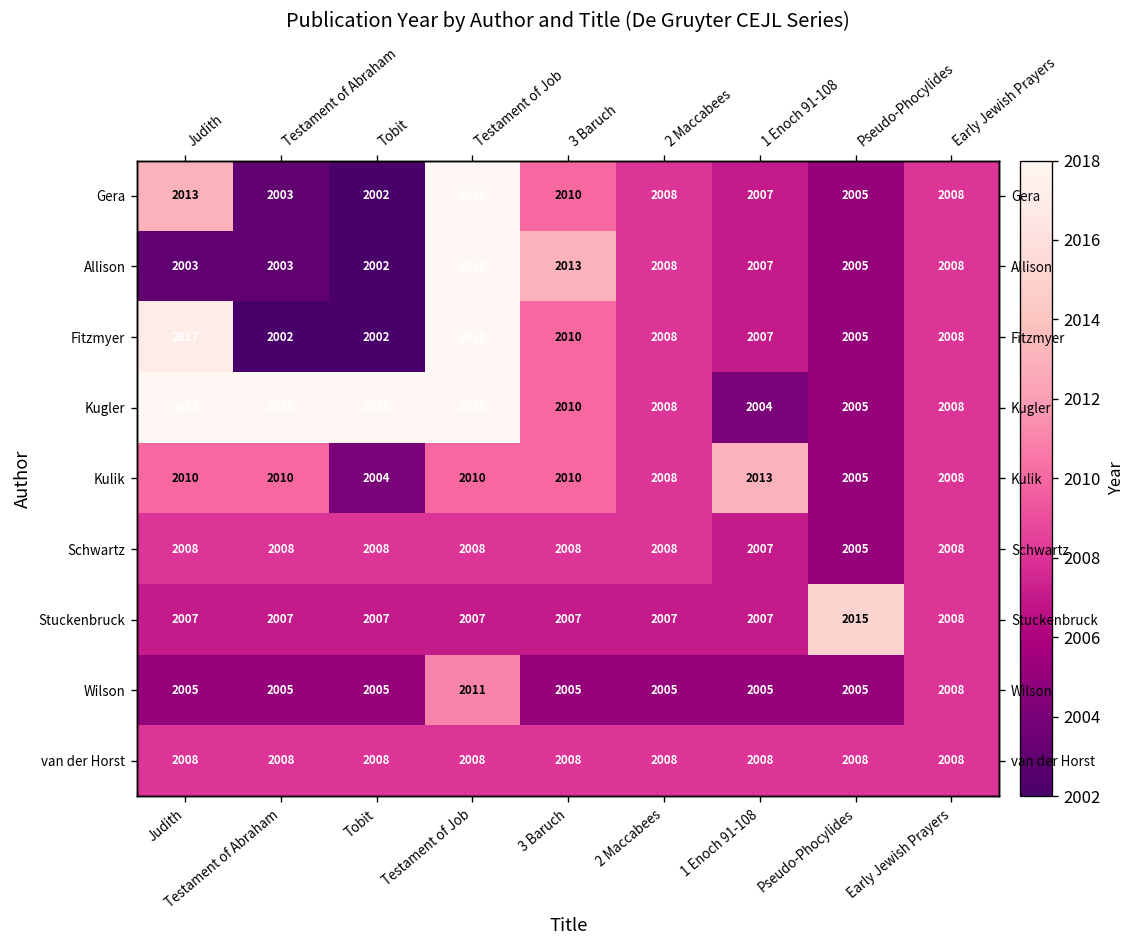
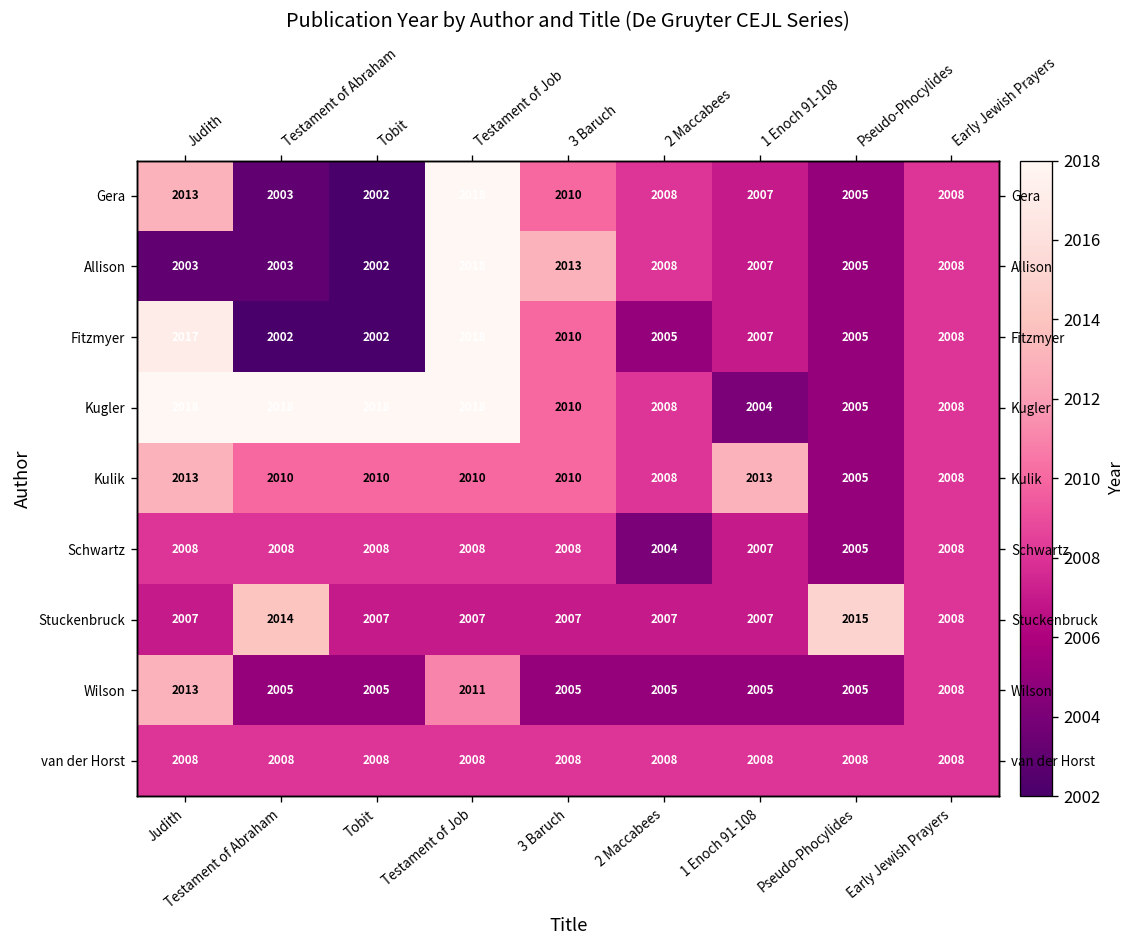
Fitzmyer, 2 Maccabees: 2008 -> 2005
Kulik, Judith: 2010 -> 2013
Kulik, Tobit: 2004 -> 2010
Schwartz, 2 Maccabees: 2008 -> 2004
Stuckenbruck, Testament of Abraham: 2007 -> 2014
Wilson, Judith: 2005 -> 2013
